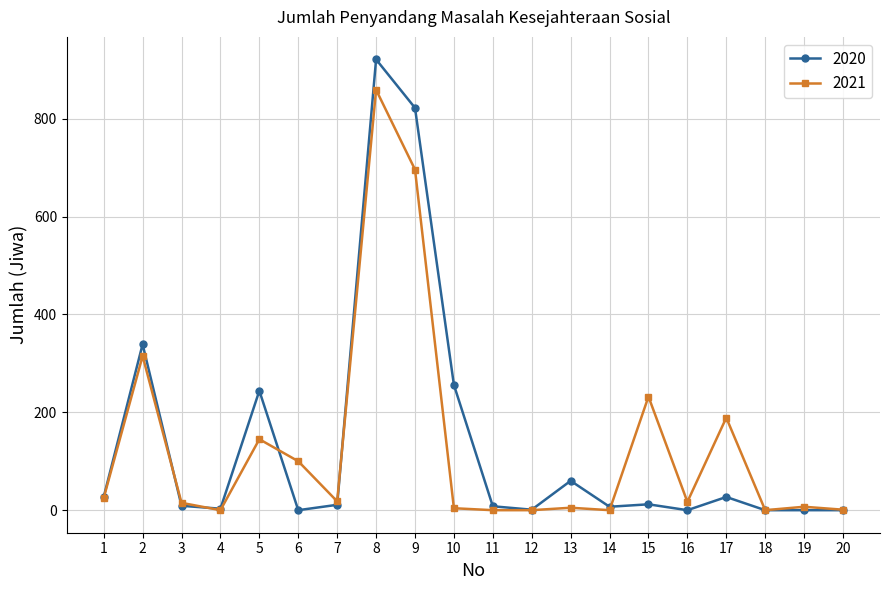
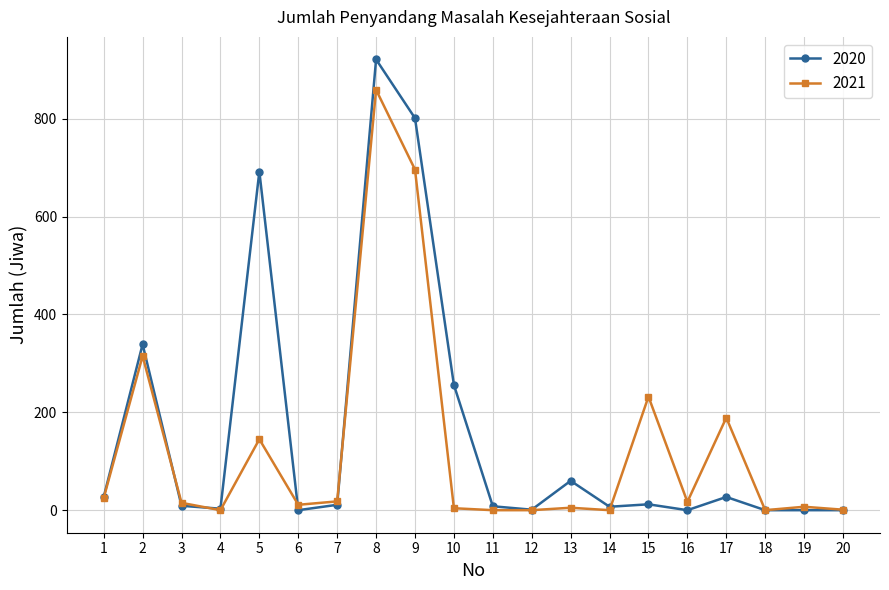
2020, 5: 240 -> 690
2021, 6: 100 -> 10
2020, 9: 820 -> 800
